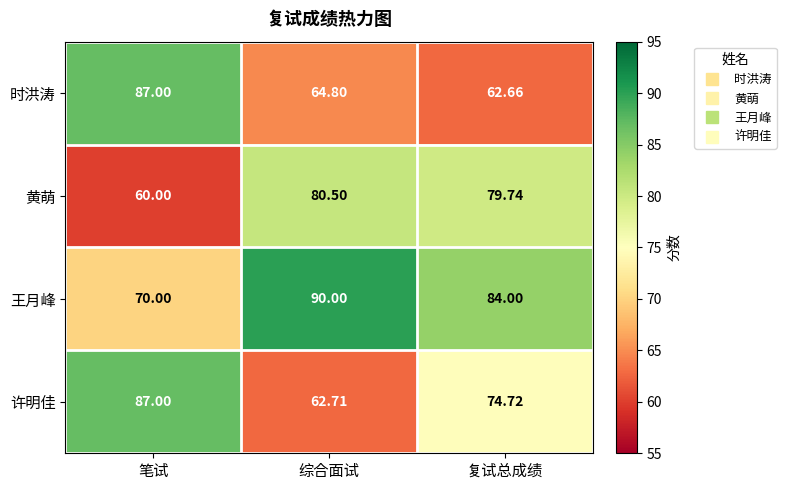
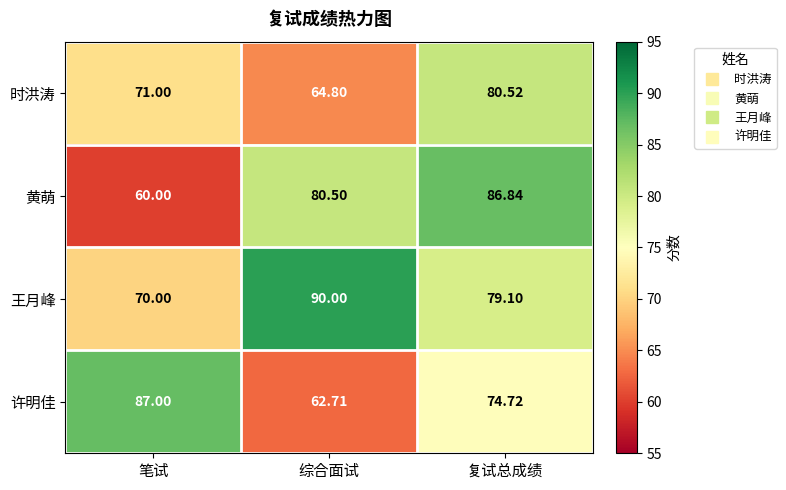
时洪涛, 笔试: 87.00 -> 71.00
时洪涛, 复试总成绩: 62.66 -> 80.52
黄萌, 复试总成绩: 79.74 -> 86.84
王月峰, 复试总成绩: 84.00 -> 79.10
